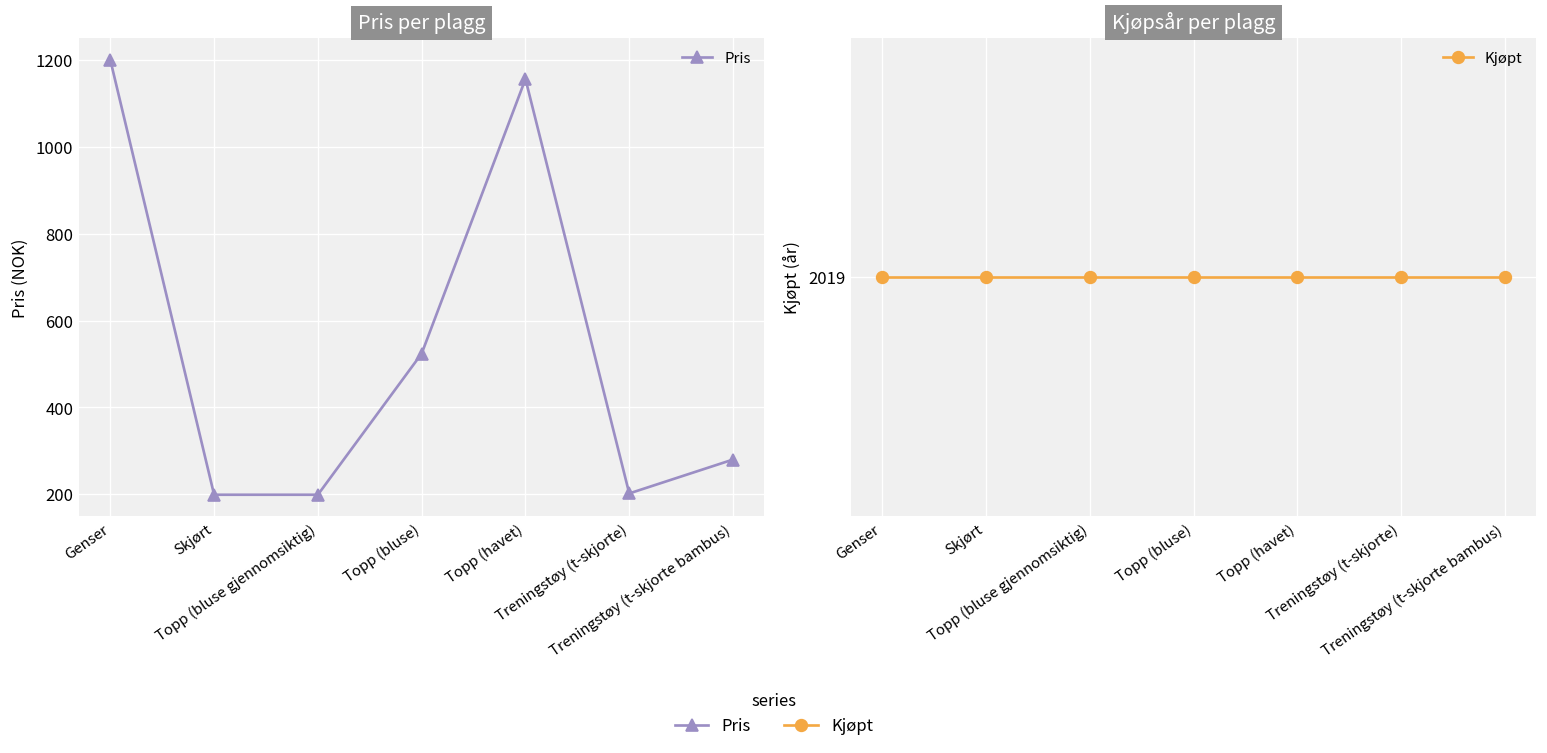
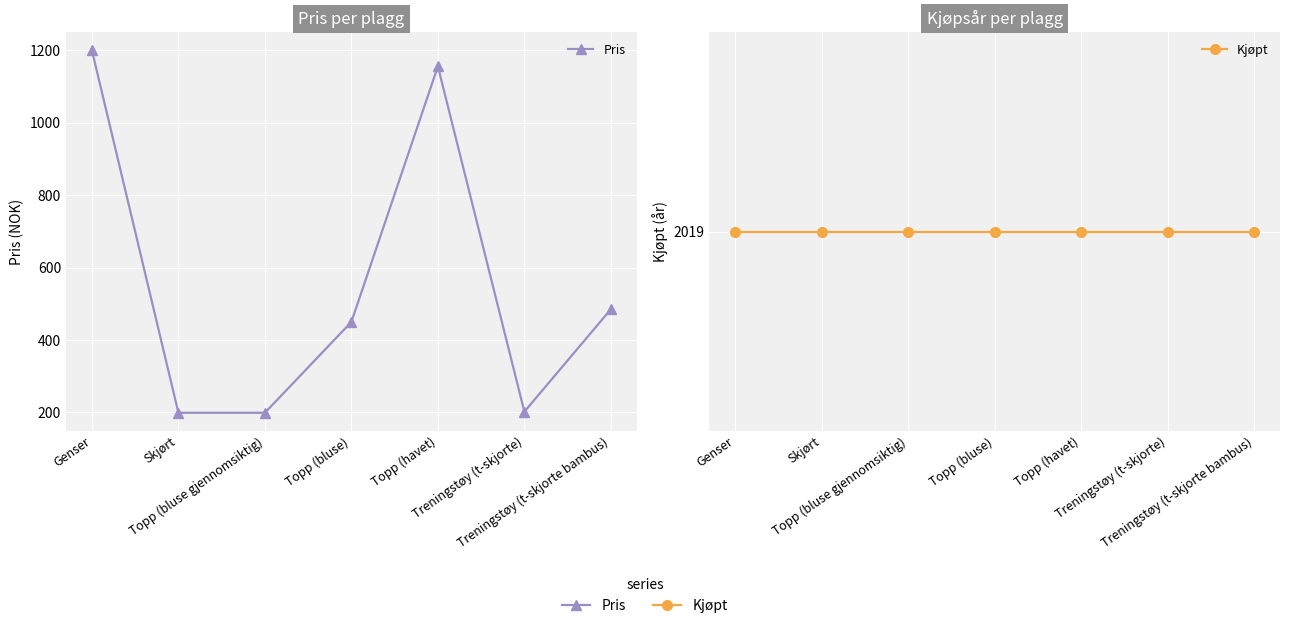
Pris per plagg, Topp (bluse): 520 -> 450
Pris per plagg, Treningstøy (t-skjorte bambus): 280 -> 490
